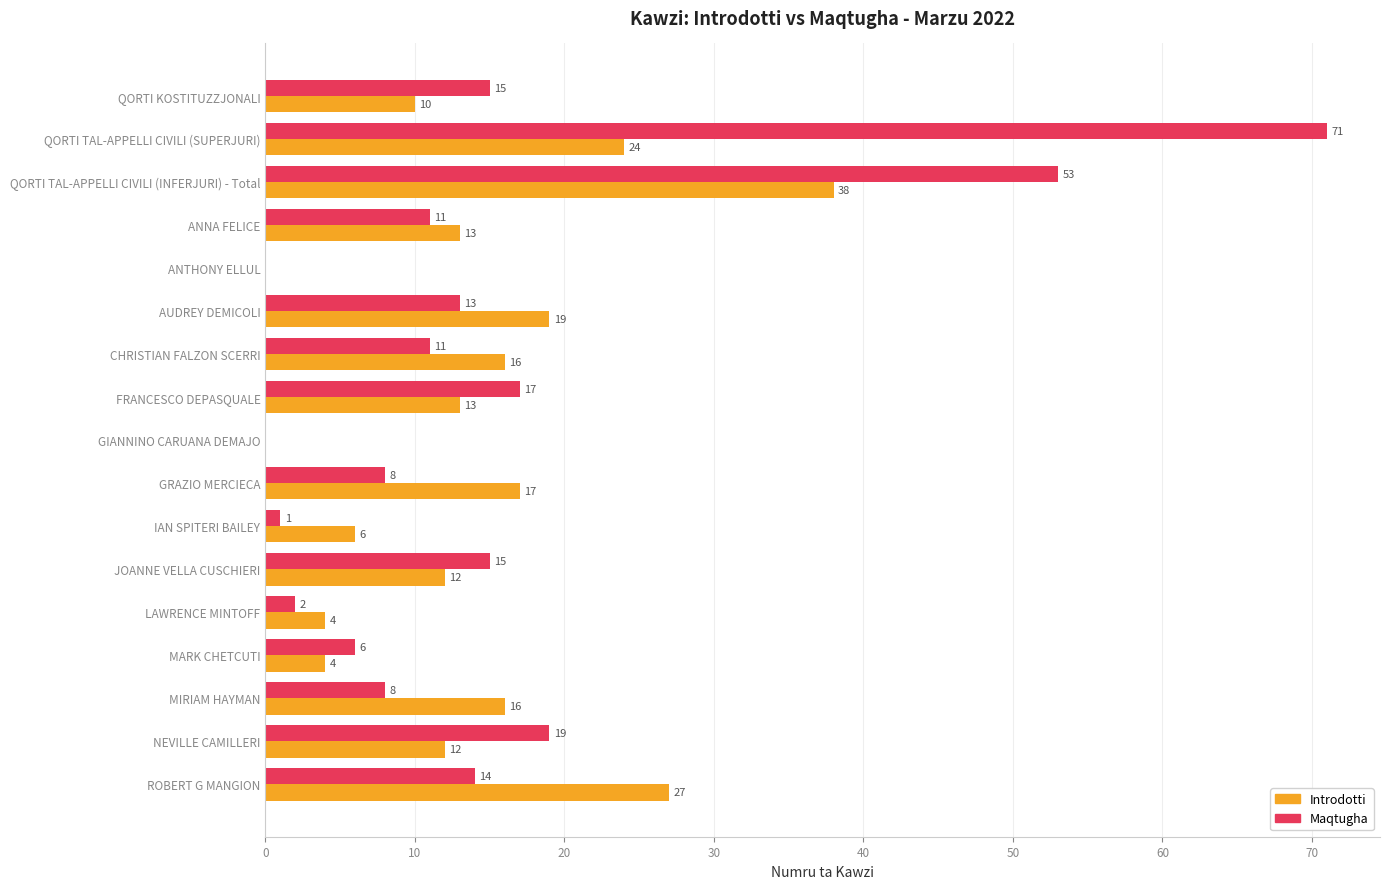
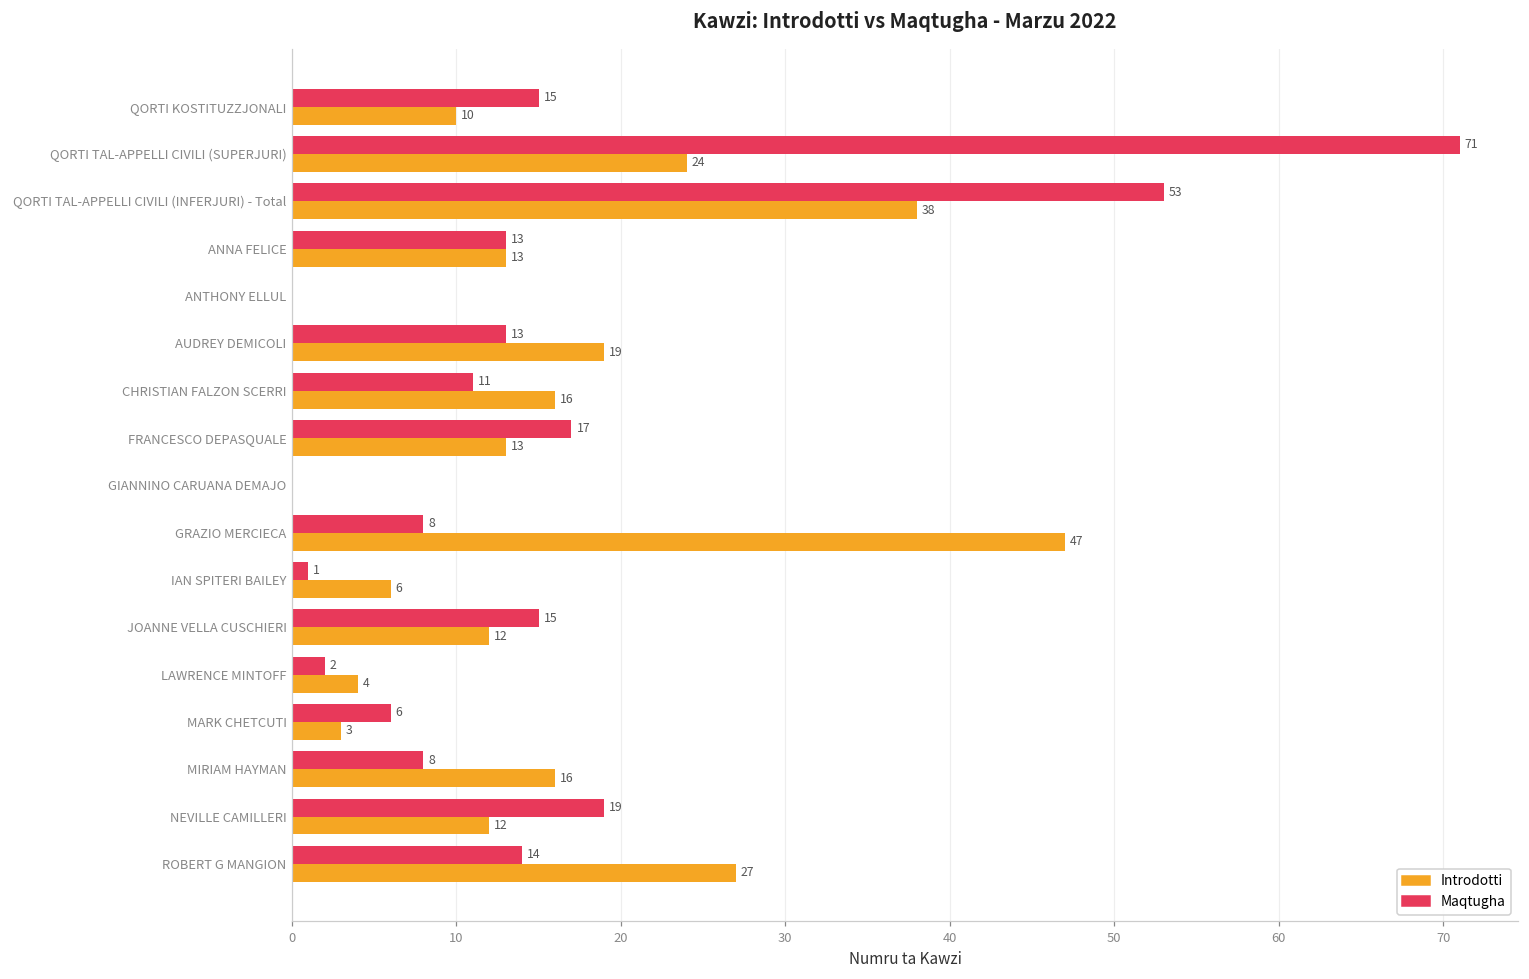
Maqtugha, ANNA FELICE: 11 -> 13
Introdotti, GRAZIO MERCIECA: 17 -> 47
Introdotti, MARK CHETCUTI: 4 -> 3
